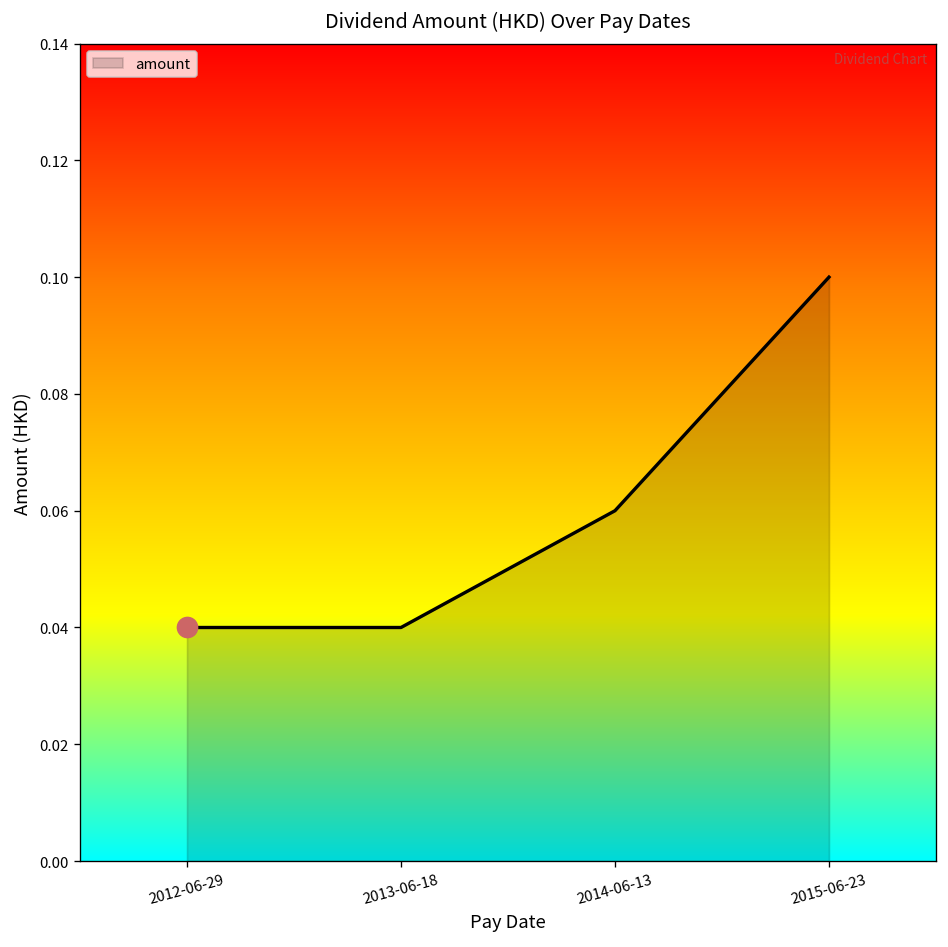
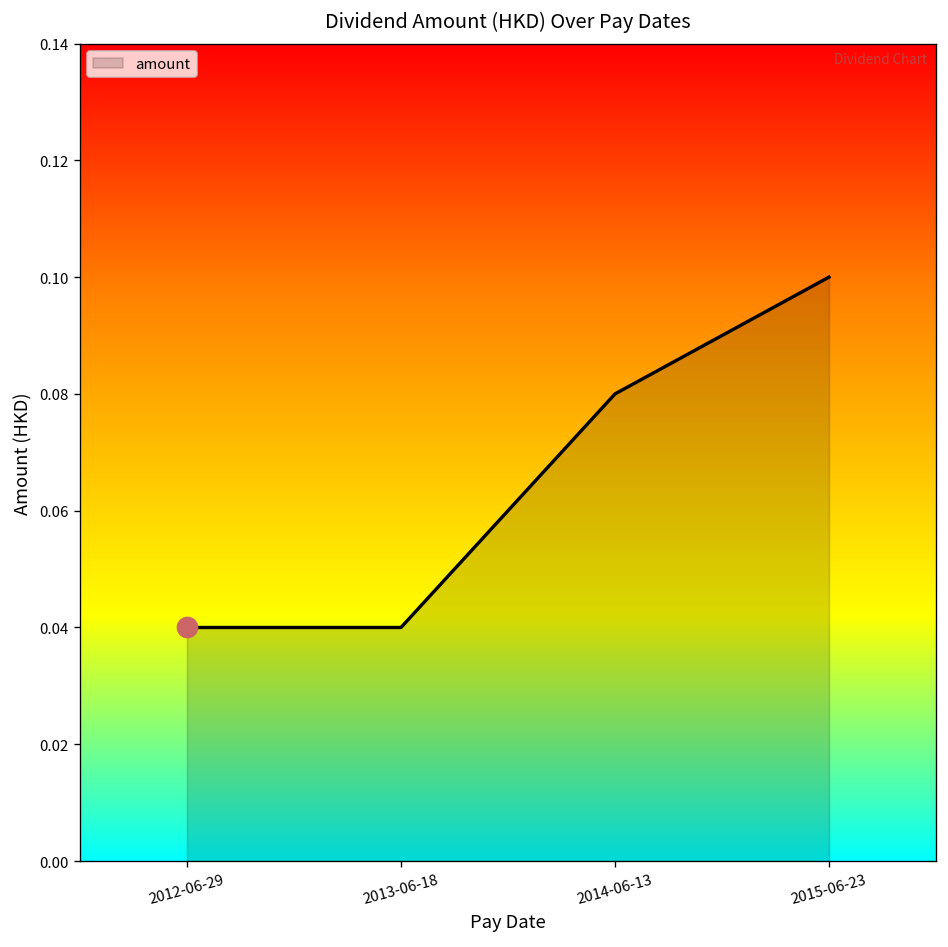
amount, 2014-06-13: 0.06 -> 0.08
